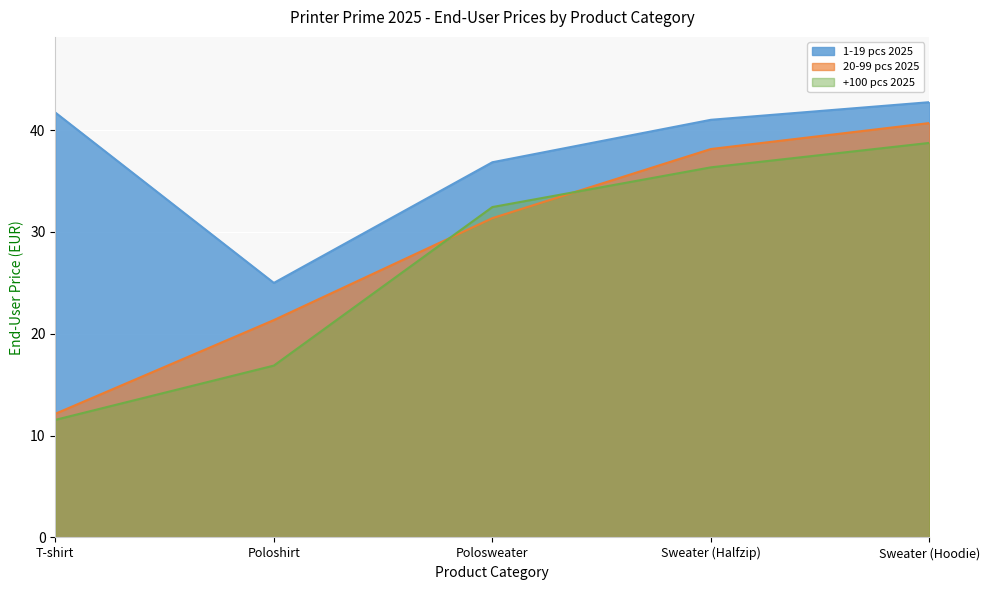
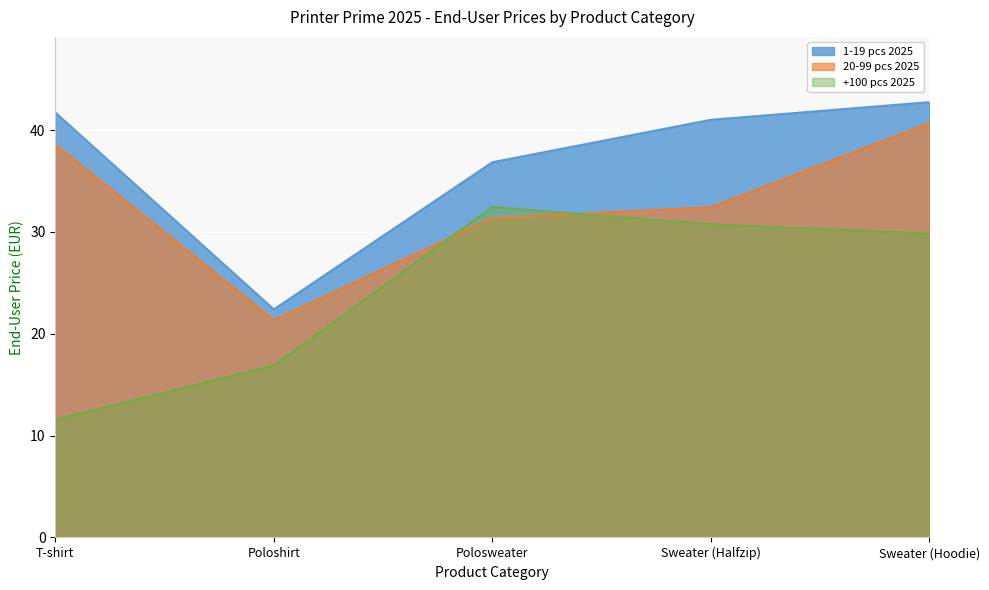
20-99 pcs 2025, T-shirt: 12.2 -> 38.6
1-19 pcs 2025, Poloshirt: 25.0 -> 22.4
20-99 pcs 2025, Sweater (Halfzip): 38.2 -> 32.4
+100 pcs 2025, Sweater (Halfzip): 36.4 -> 30.8
+100 pcs 2025, Sweater (Hoodie): 38.8 -> 29.8
